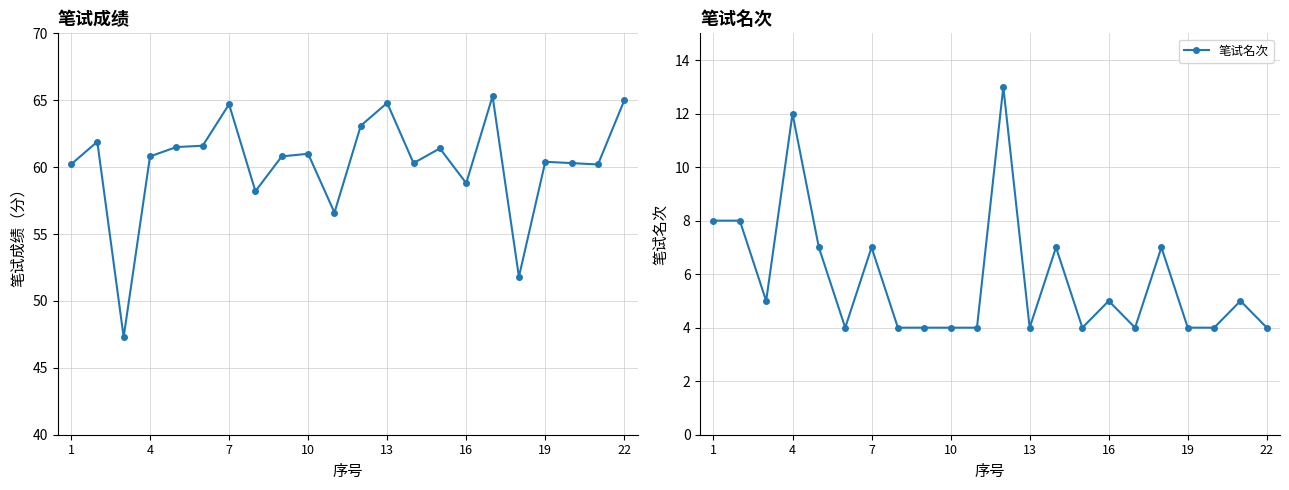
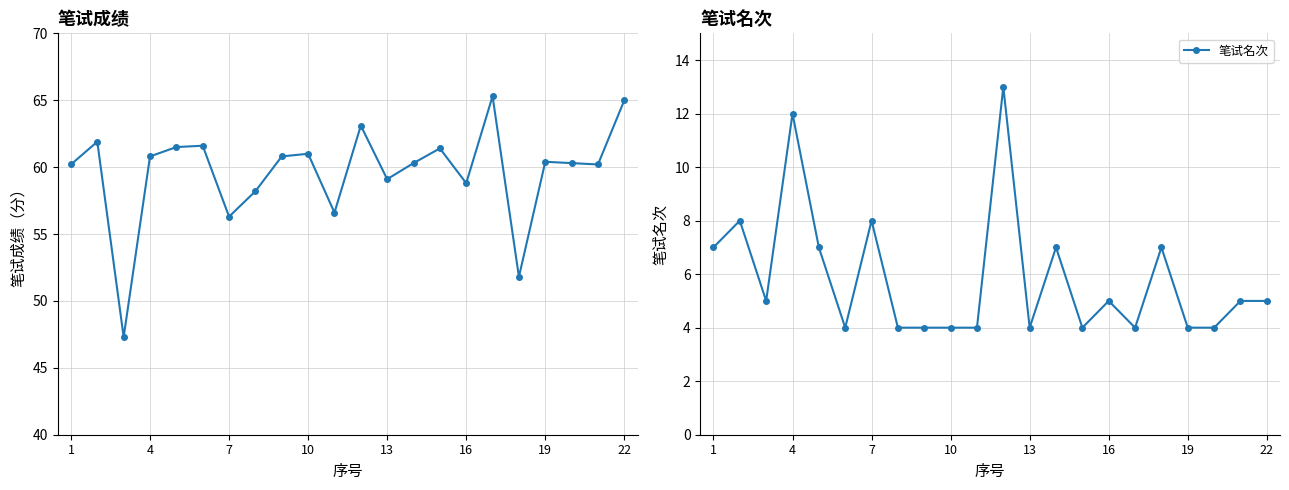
笔试成绩, 7: 64.7 -> 56.3
笔试成绩, 13: 64.8 -> 59.1
笔试名次, 1: 8 -> 7
笔试名次, 7: 7 -> 8
笔试名次, 22: 4 -> 5
